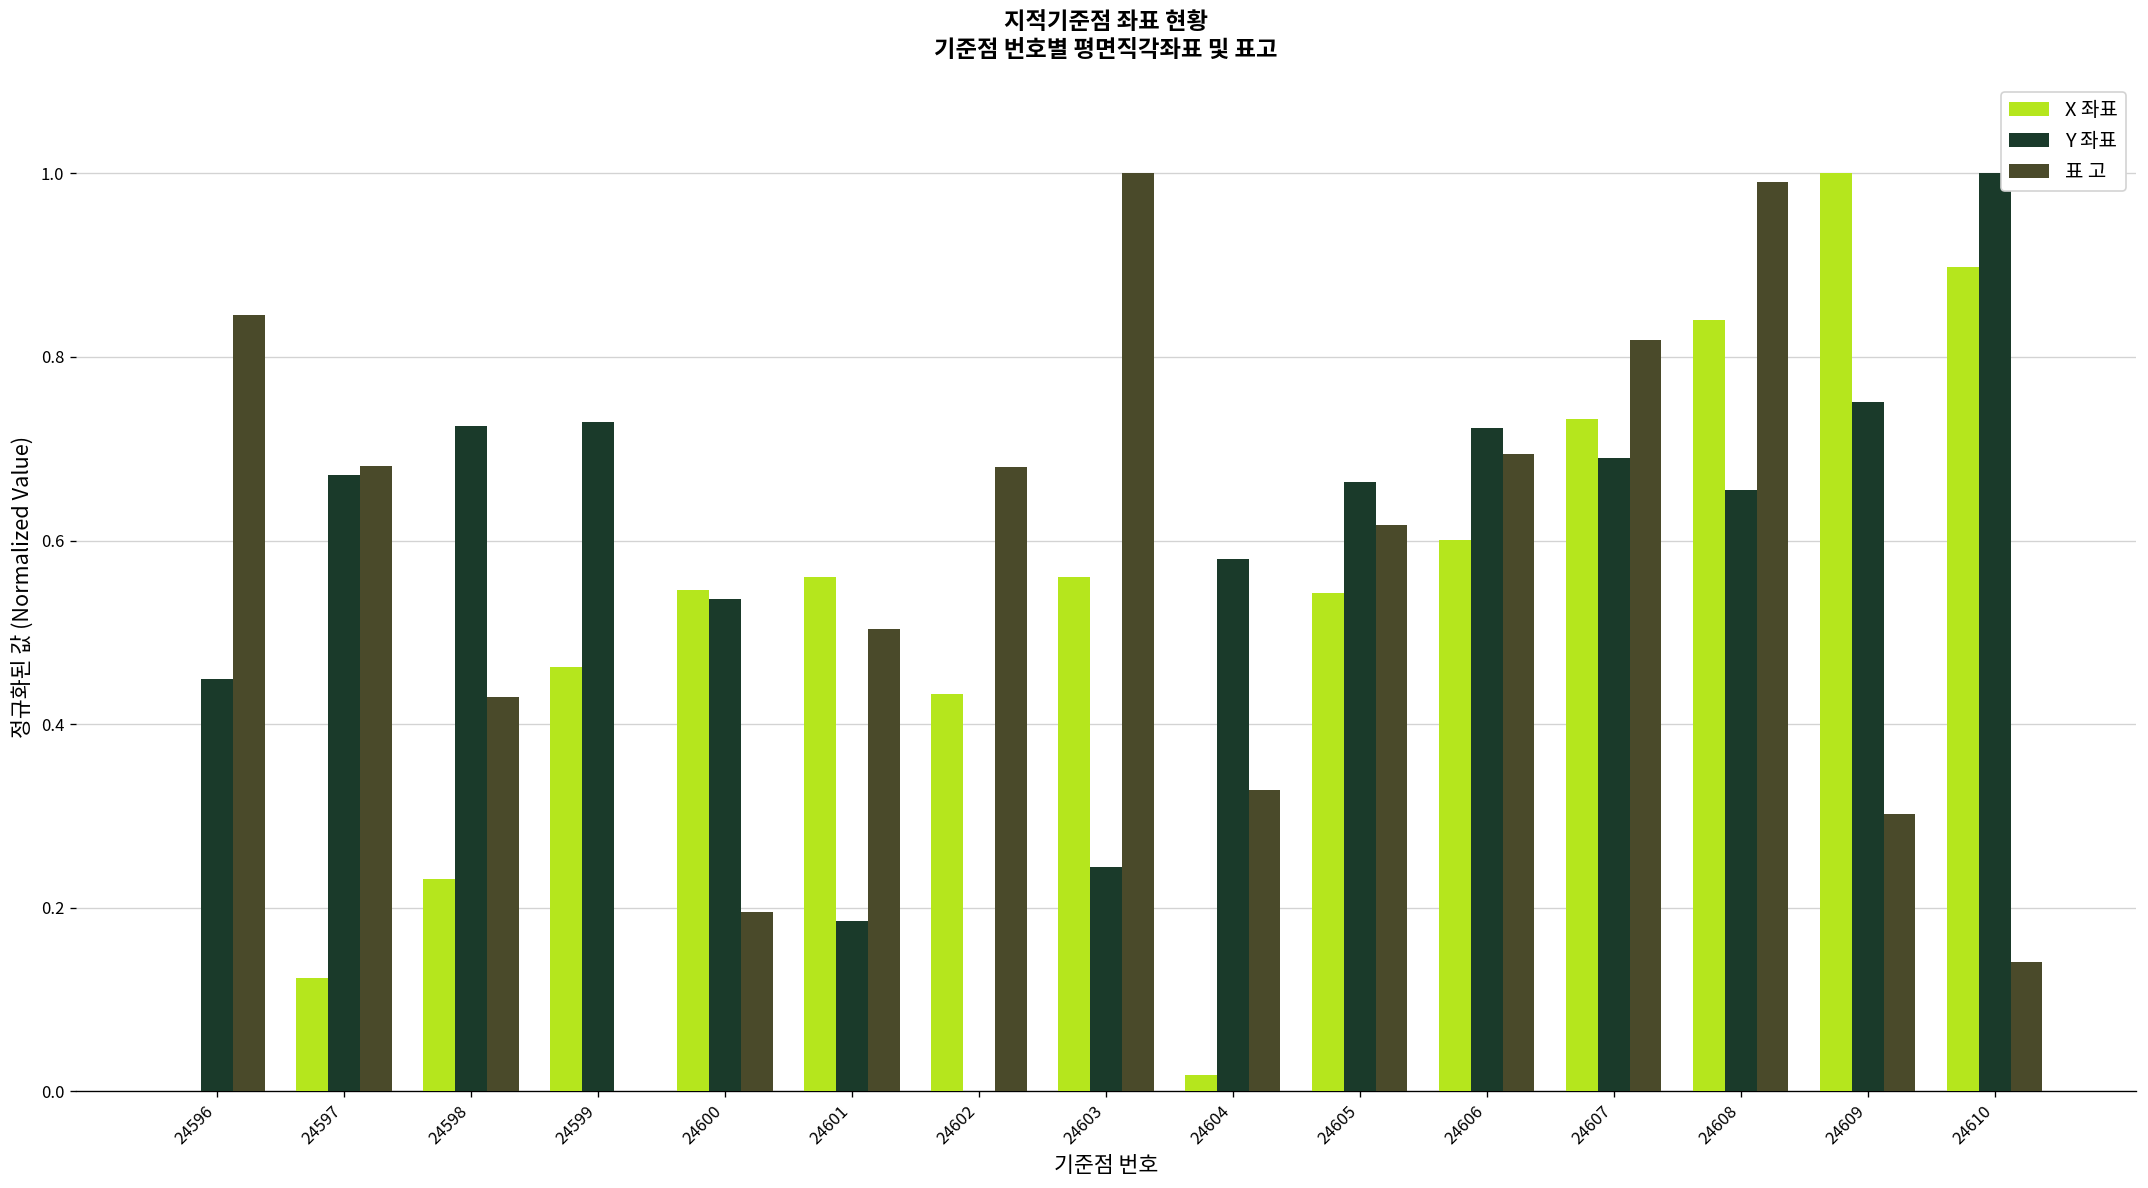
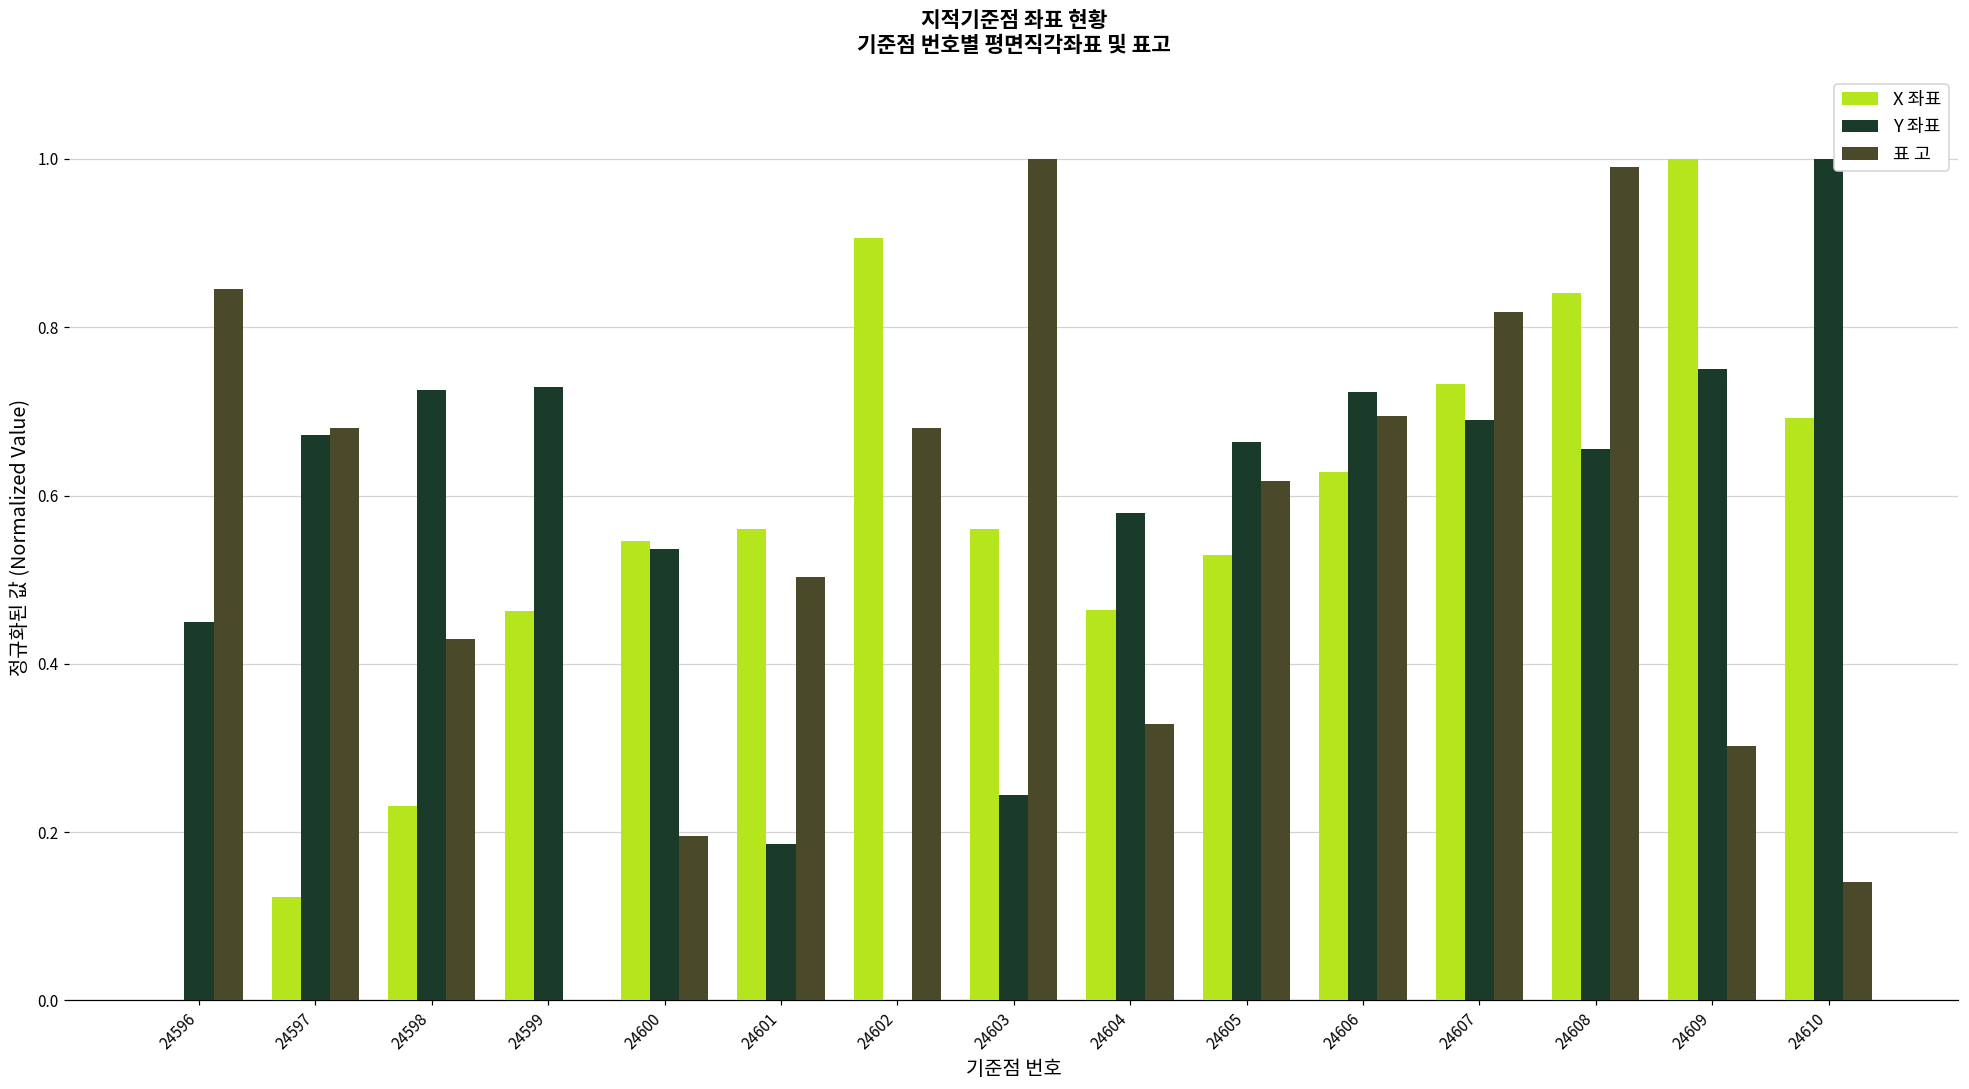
X 좌표, 24602: 0.43 -> 0.91
X 좌표, 24604: 0.02 -> 0.46
X 좌표, 24605: 0.54 -> 0.53
X 좌표, 24606: 0.60 -> 0.63
X 좌표, 24610: 0.90 -> 0.69
